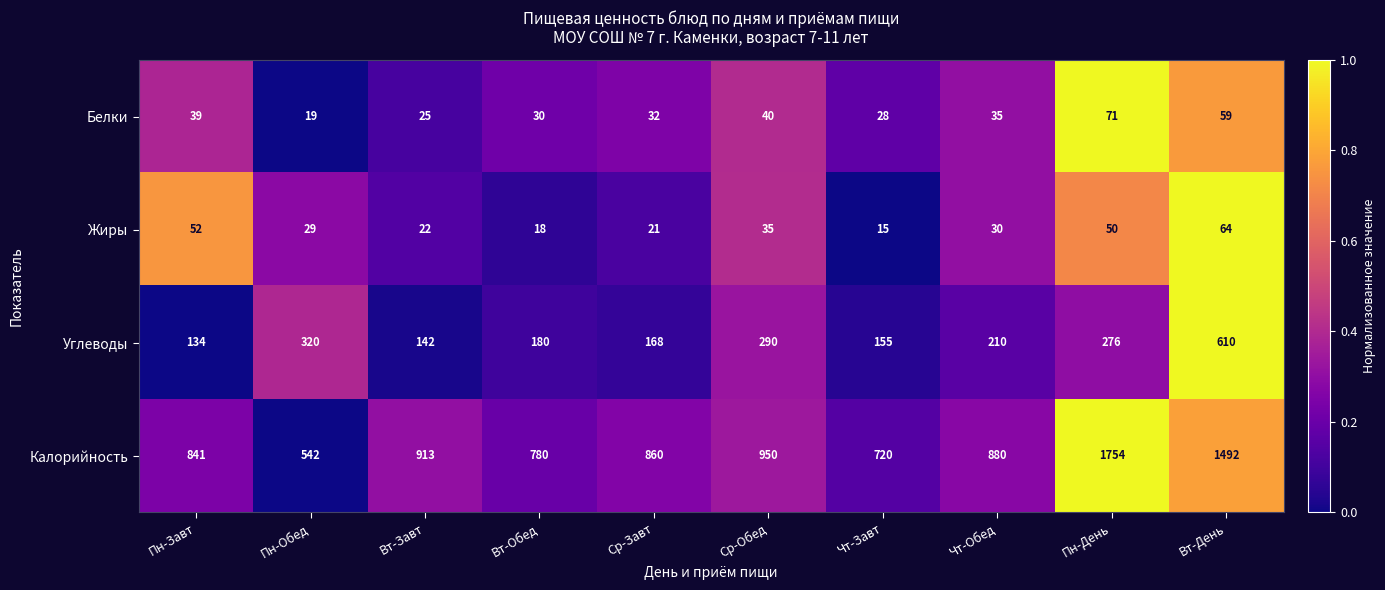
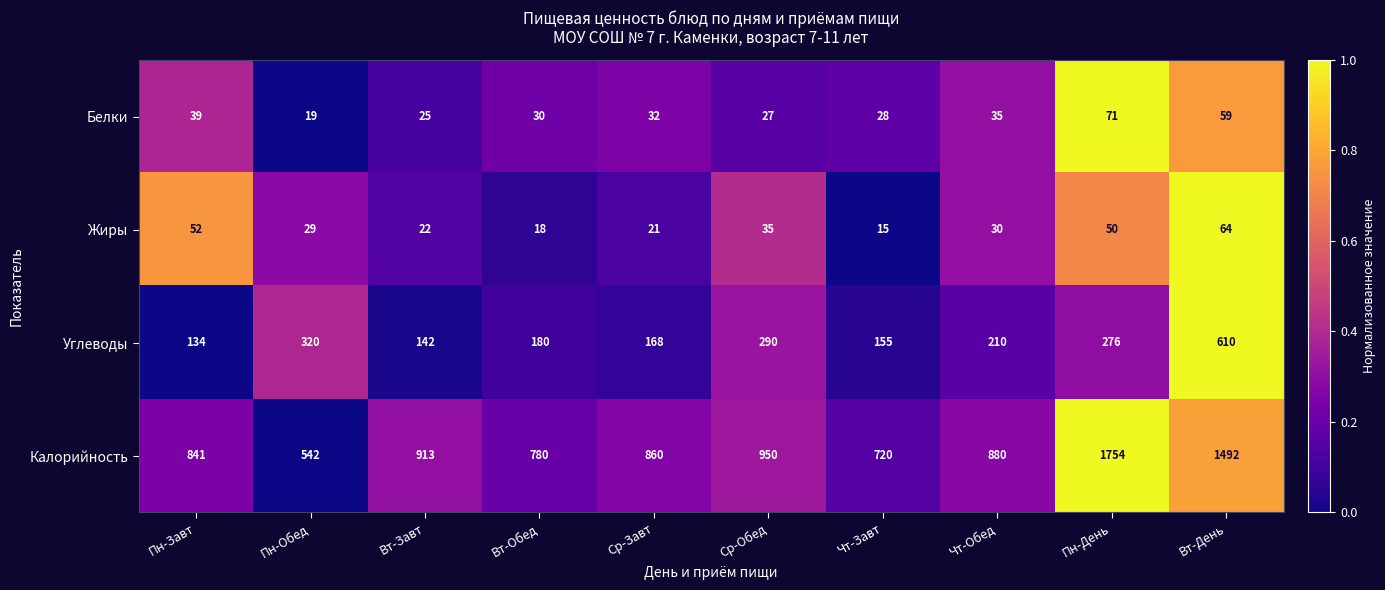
Белки, Ср-Обед: 40 -> 27
